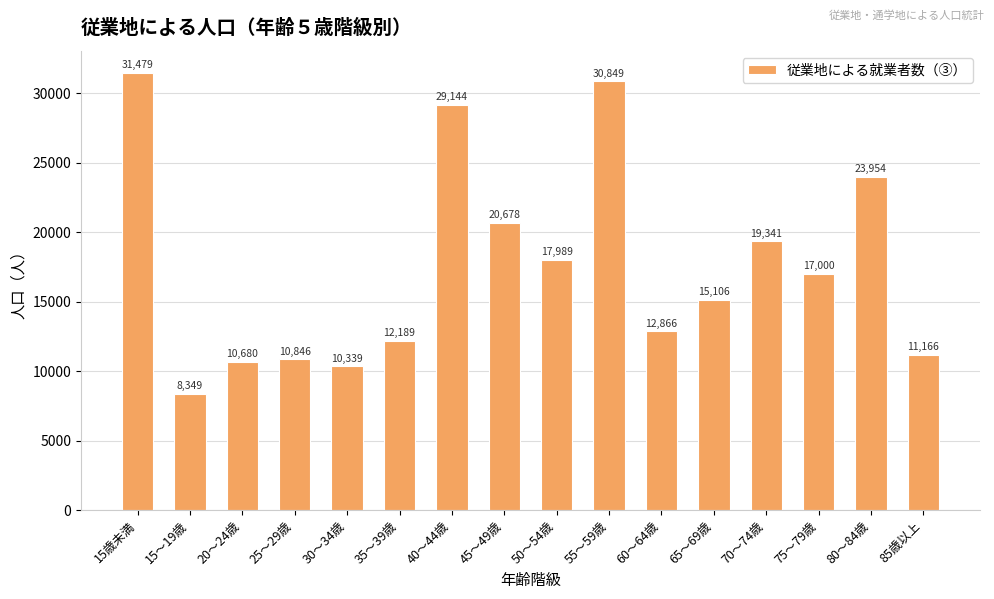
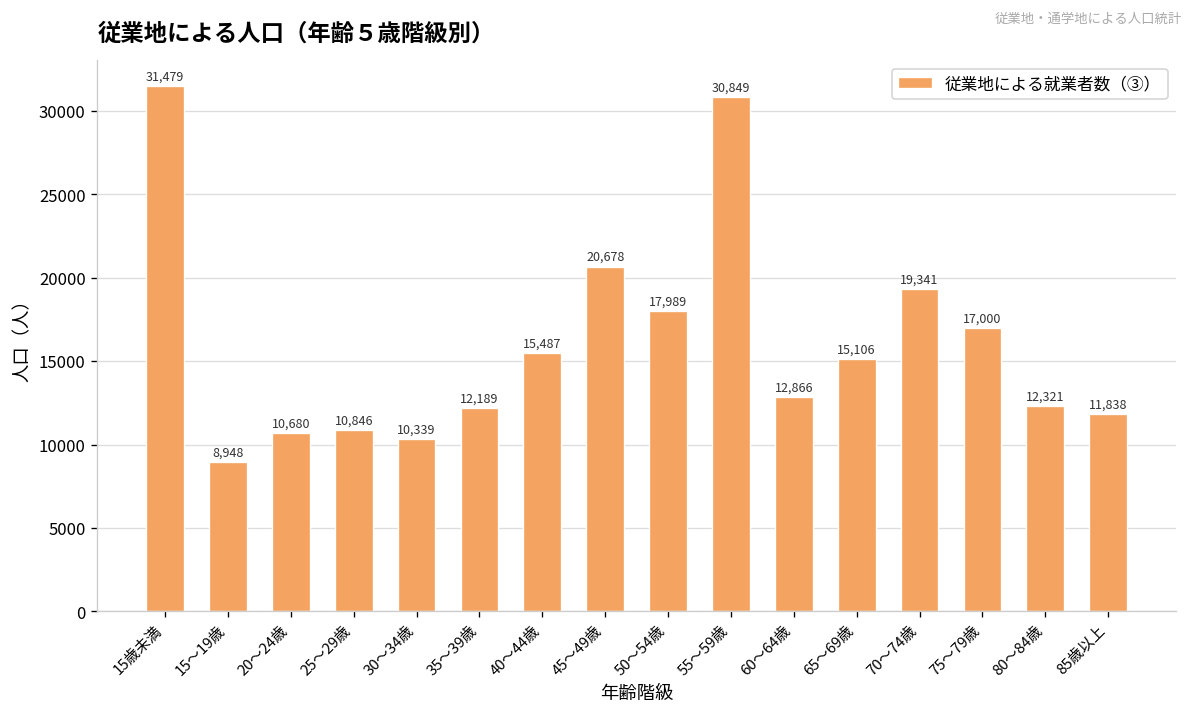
15～19歳: 8,349 -> 8,948
40～44歳: 29,144 -> 15,487
80～84歳: 23,954 -> 12,321
85歳以上: 11,166 -> 11,838
